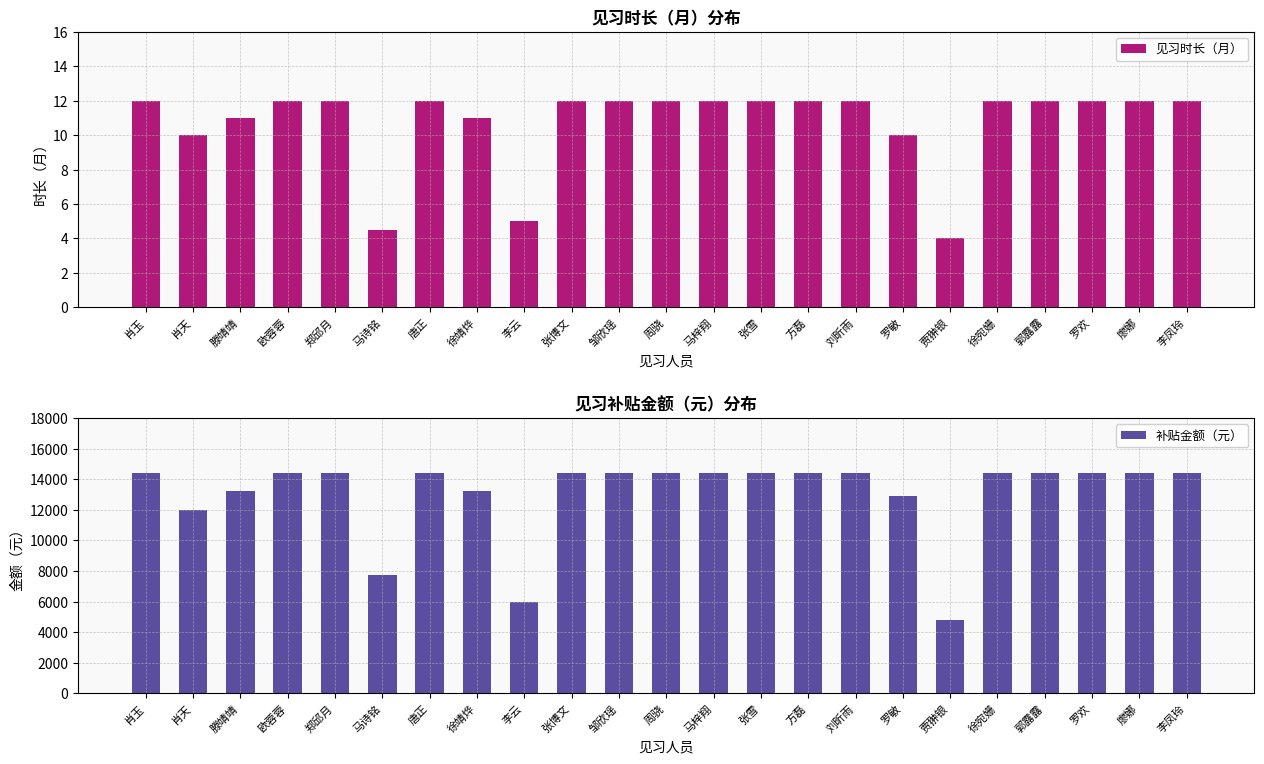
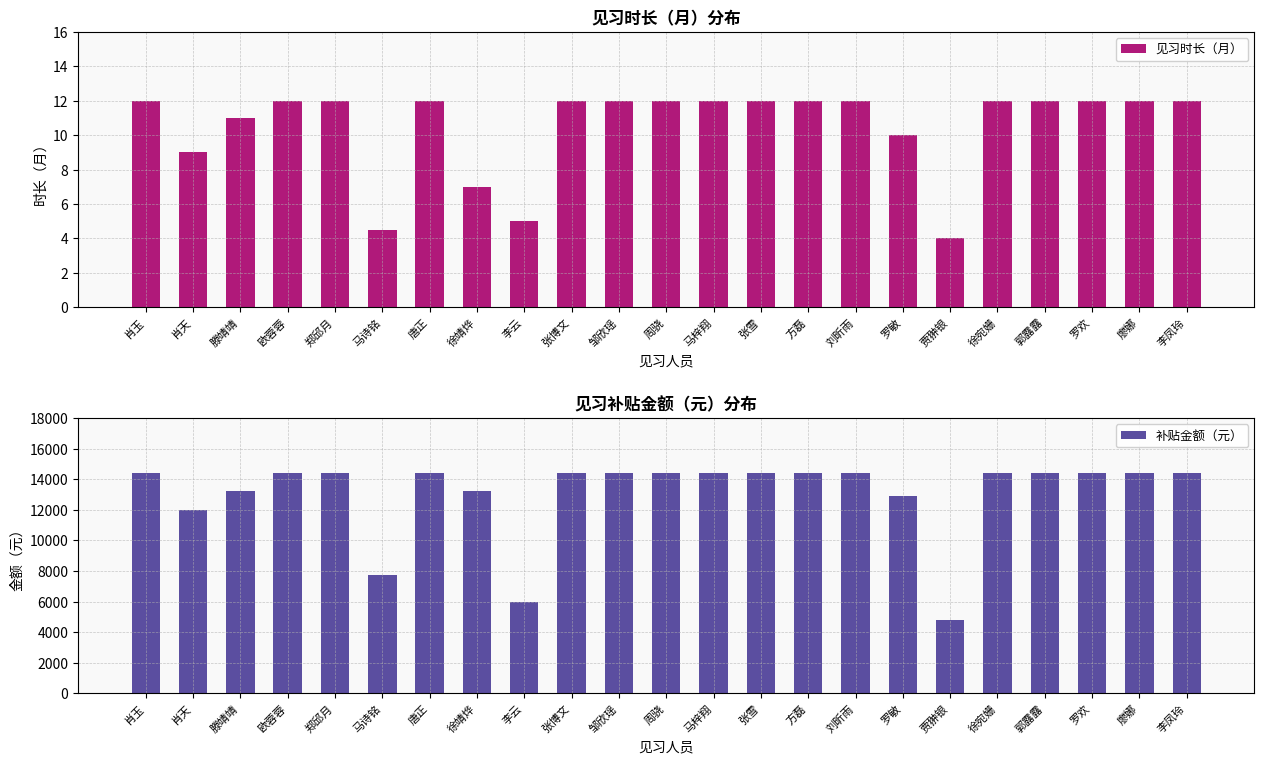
见习时长（月）分布, 肖天: 10 -> 9
见习时长（月）分布, 徐靖烨: 11 -> 7
